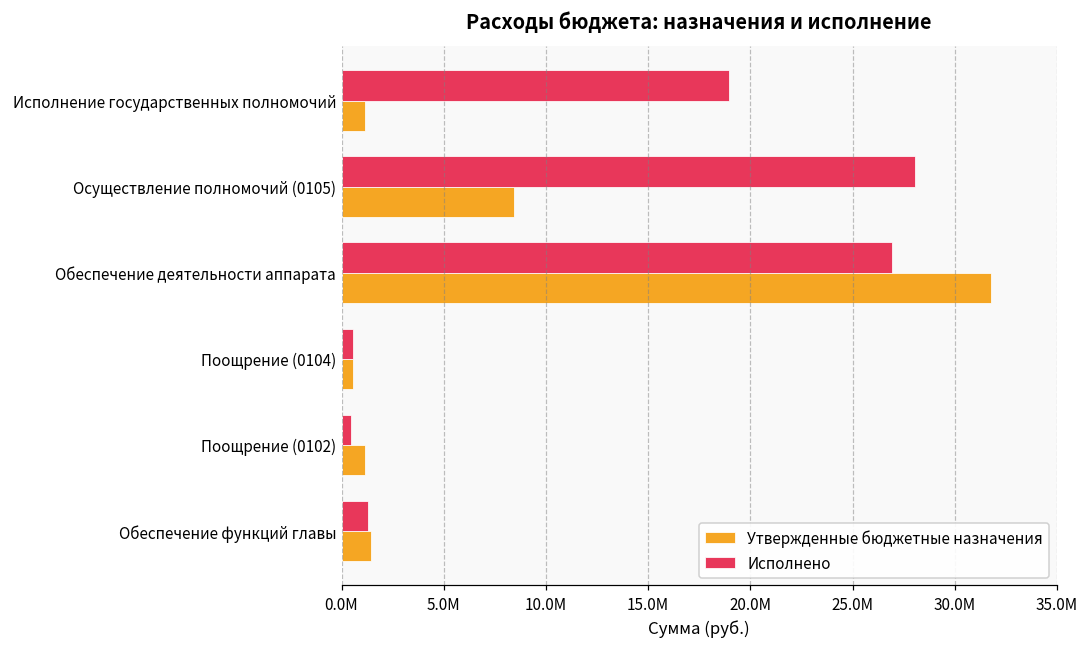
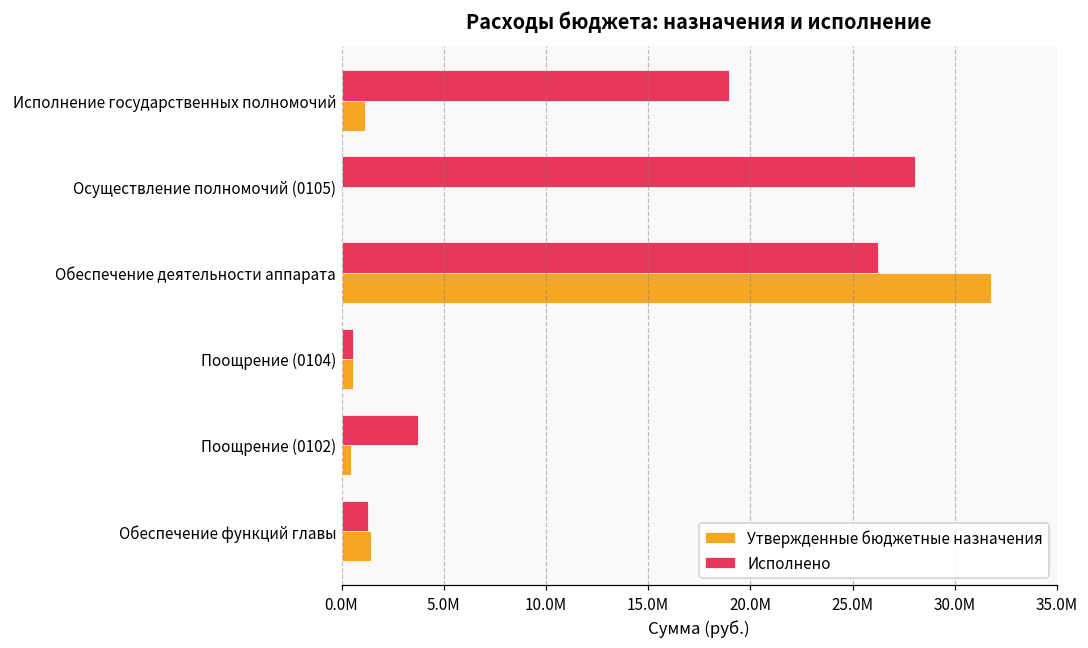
Утвержденные бюджетные назначения, Осуществление полномочий (0105): 8400000 -> 0
Исполнено, Обеспечение деятельности аппарата: 26900000 -> 26200000
Исполнено, Поощрение (0102): 400000 -> 3700000
Утвержденные бюджетные назначения, Поощрение (0102): 1200000 -> 400000
